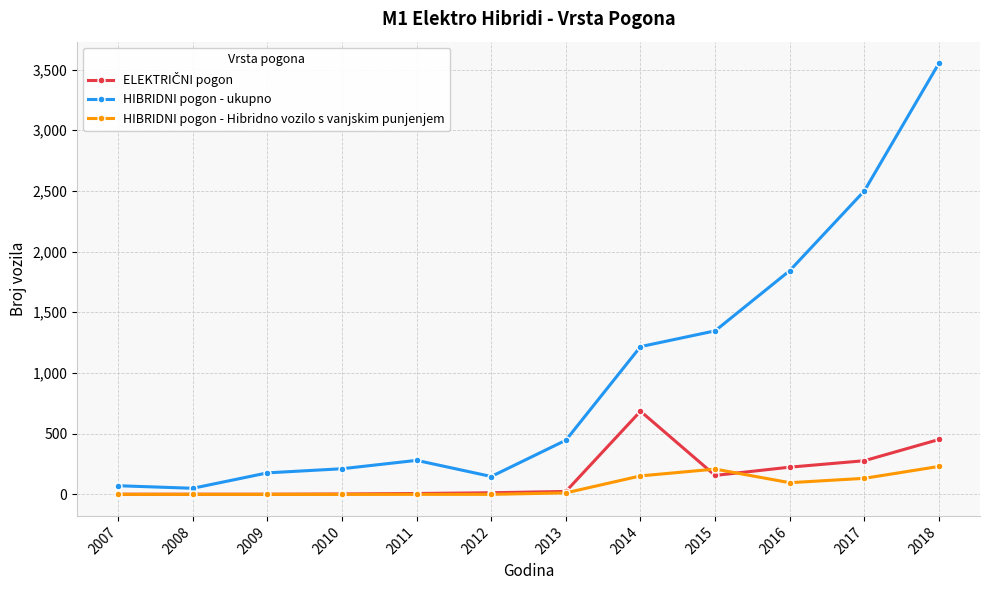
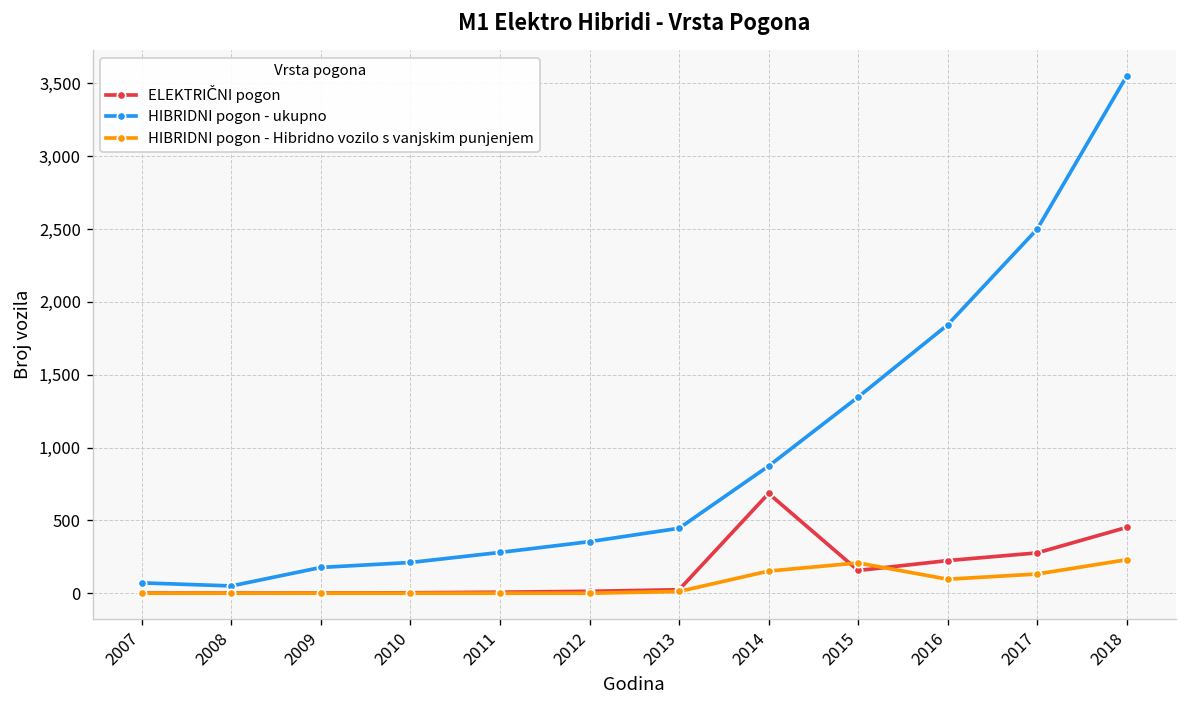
HIBRIDNI pogon - ukupno, 2012: 150 -> 350
HIBRIDNI pogon - ukupno, 2014: 1,220 -> 870
